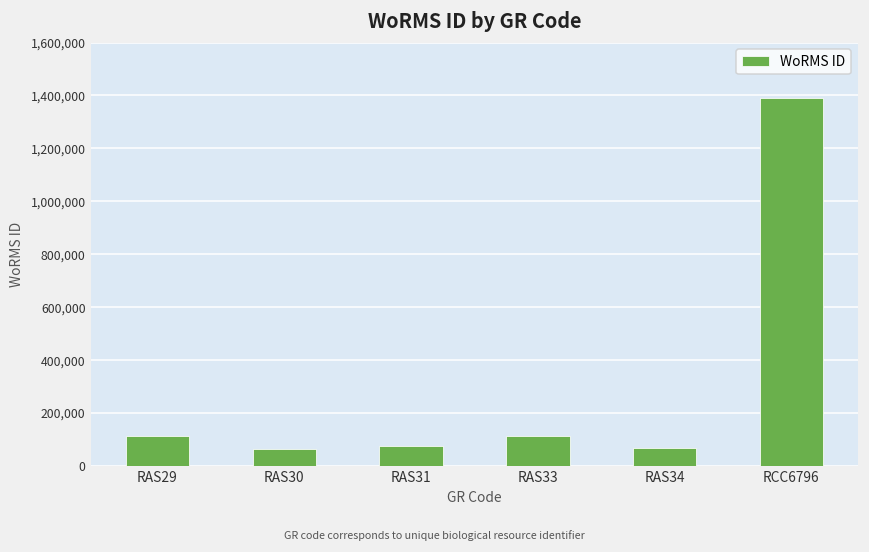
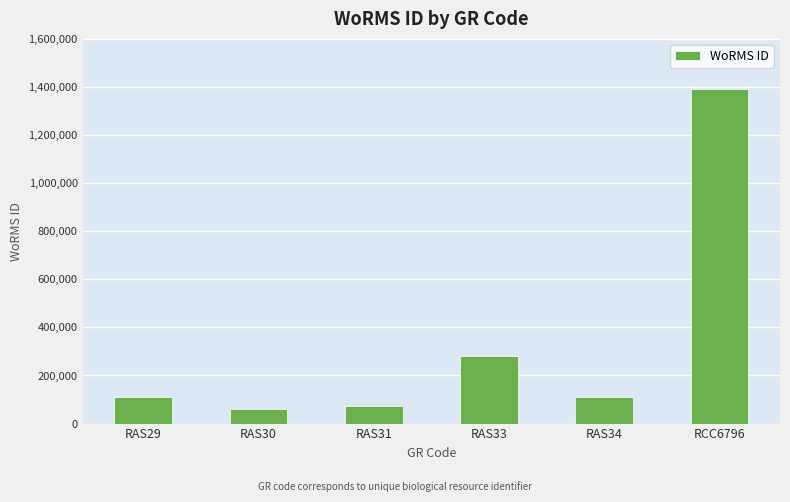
RAS33: 110,000 -> 280,000
RAS34: 70,000 -> 110,000
